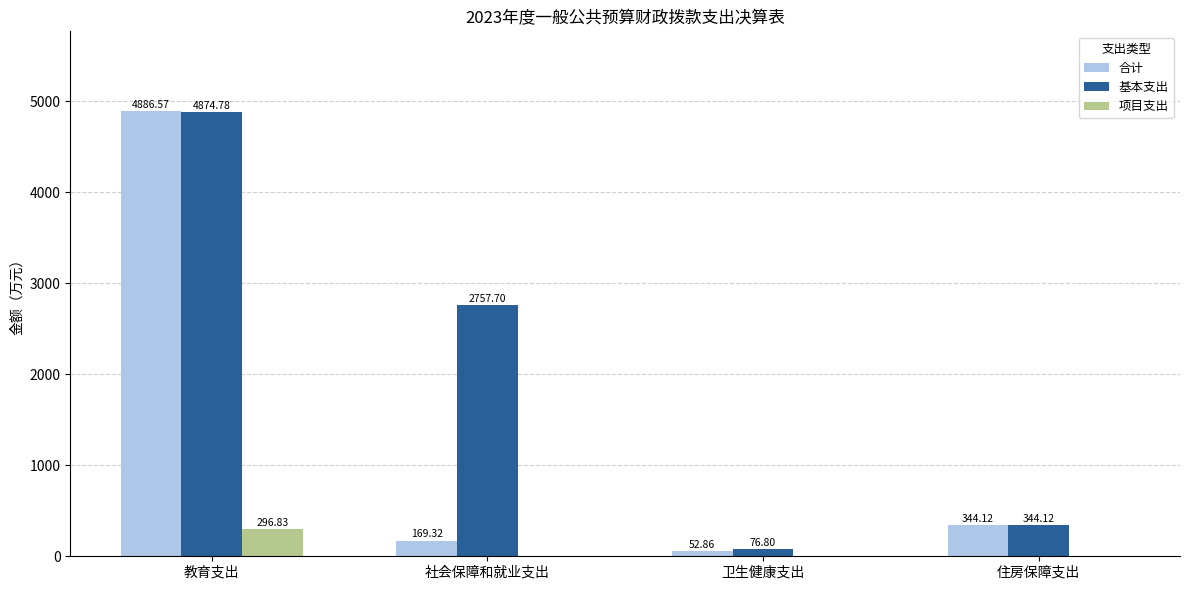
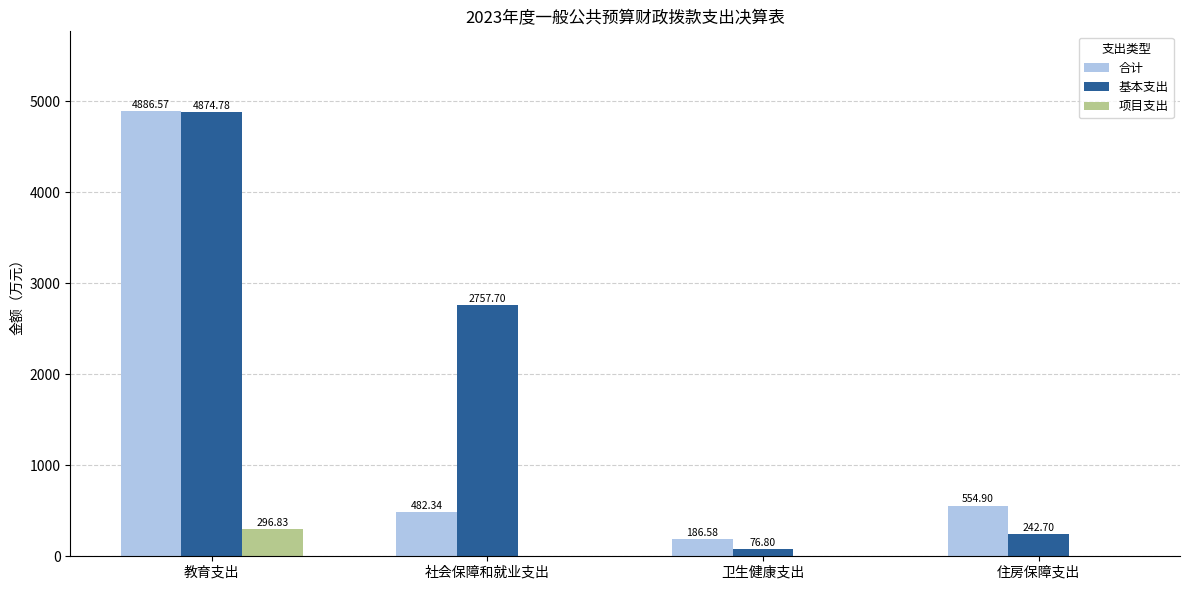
合计, 社会保障和就业支出: 169.32 -> 482.34
合计, 卫生健康支出: 52.86 -> 186.58
合计, 住房保障支出: 344.12 -> 554.90
基本支出, 住房保障支出: 344.12 -> 242.70
